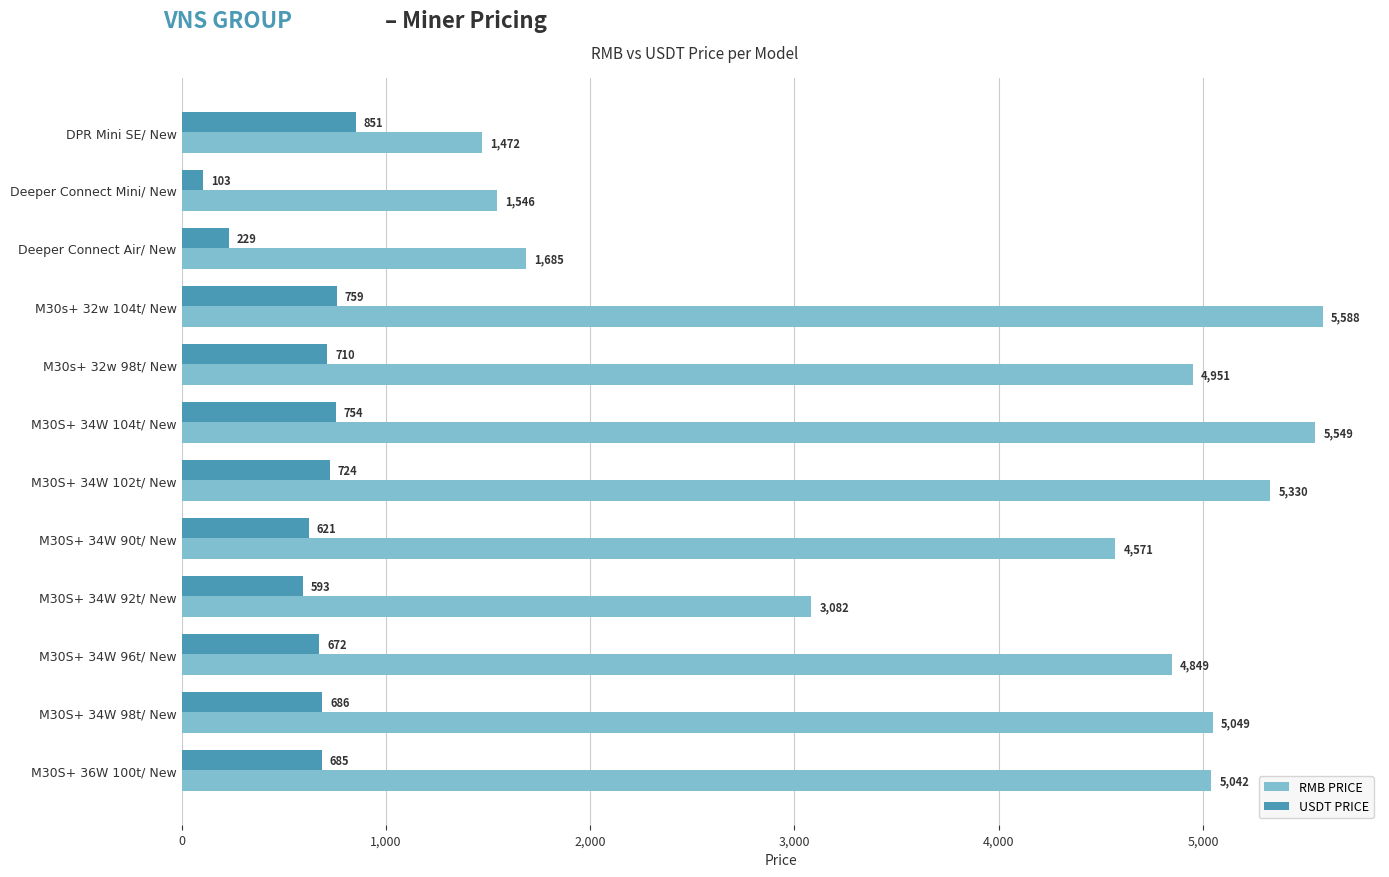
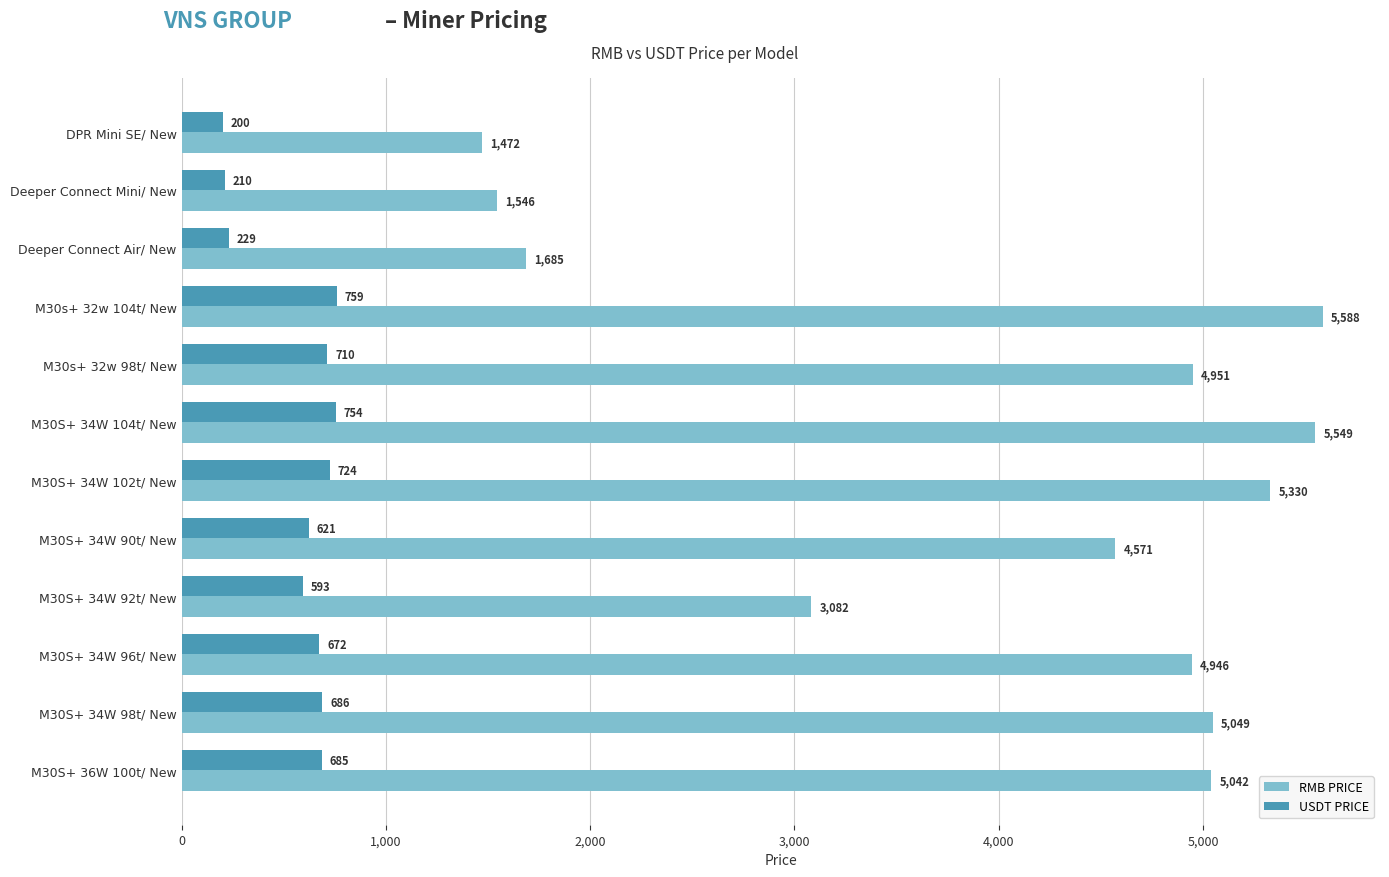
USDT PRICE, DPR Mini SE/ New: 851 -> 200
USDT PRICE, Deeper Connect Mini/ New: 103 -> 210
RMB PRICE, M30S+ 34W 96t/ New: 4,849 -> 4,946
